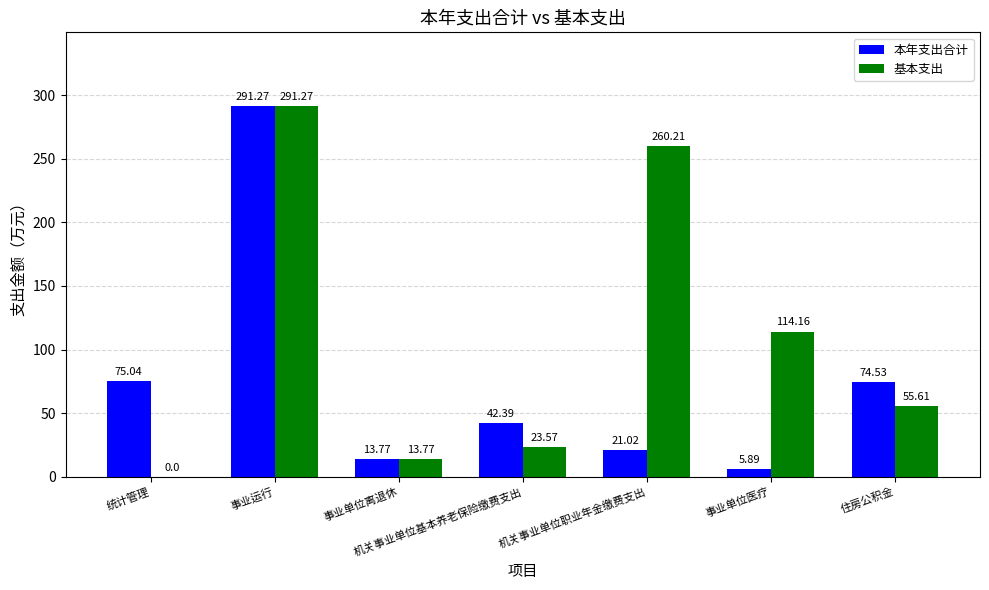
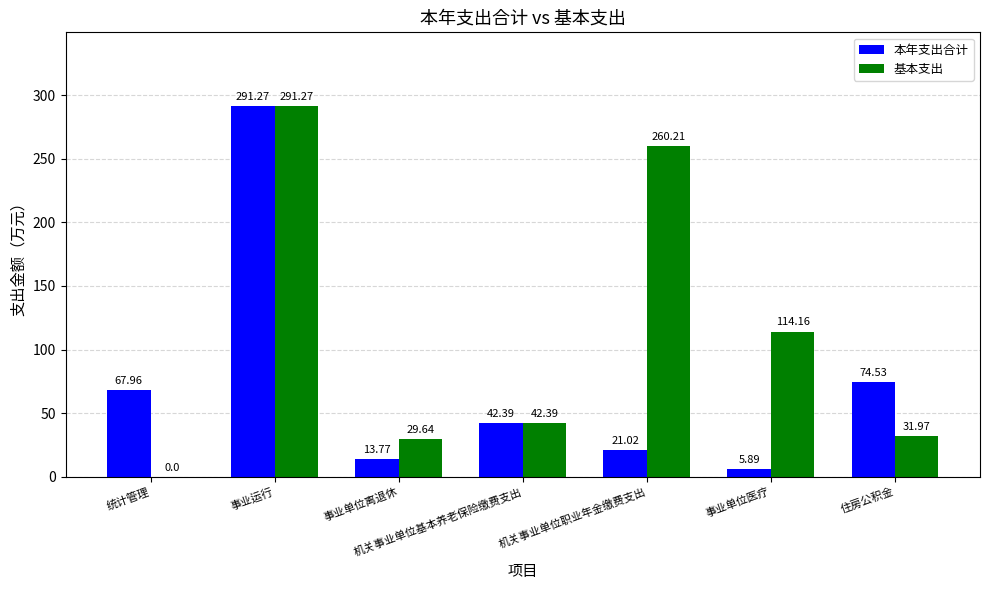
本年支出合计, 统计管理: 75.04 -> 67.96
基本支出, 事业单位离退休: 13.77 -> 29.64
基本支出, 机关事业单位基本养老保险缴费支出: 23.57 -> 42.39
基本支出, 住房公积金: 55.61 -> 31.97
